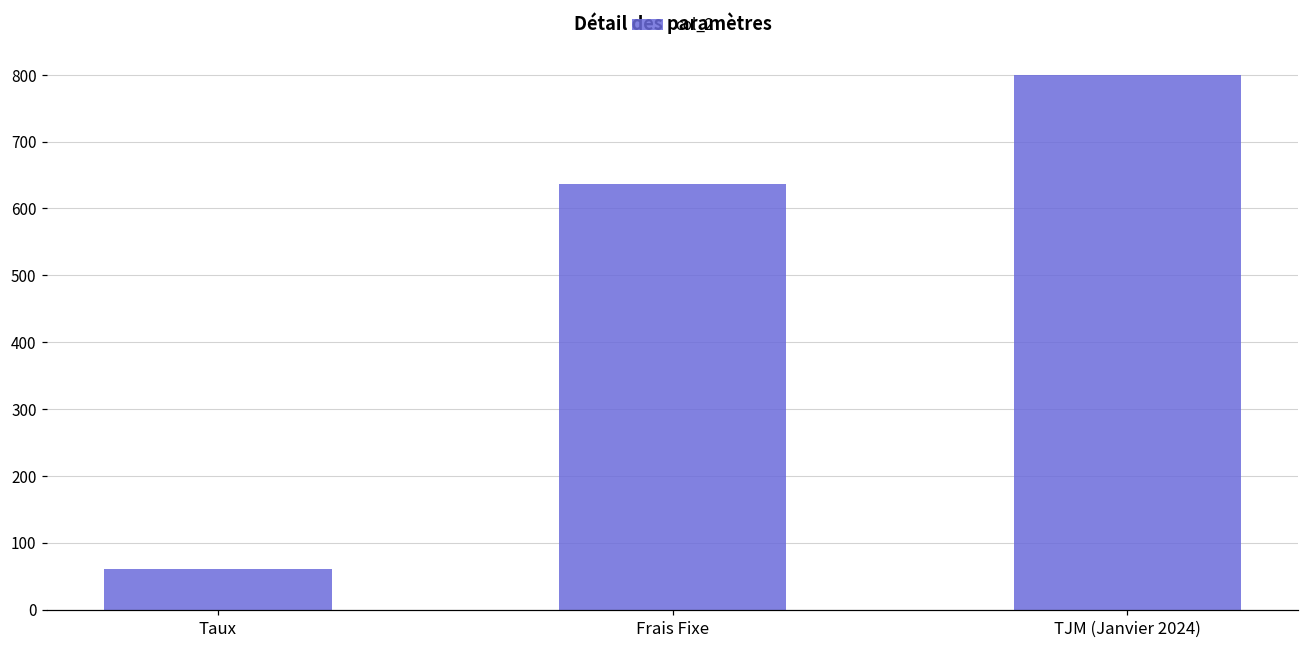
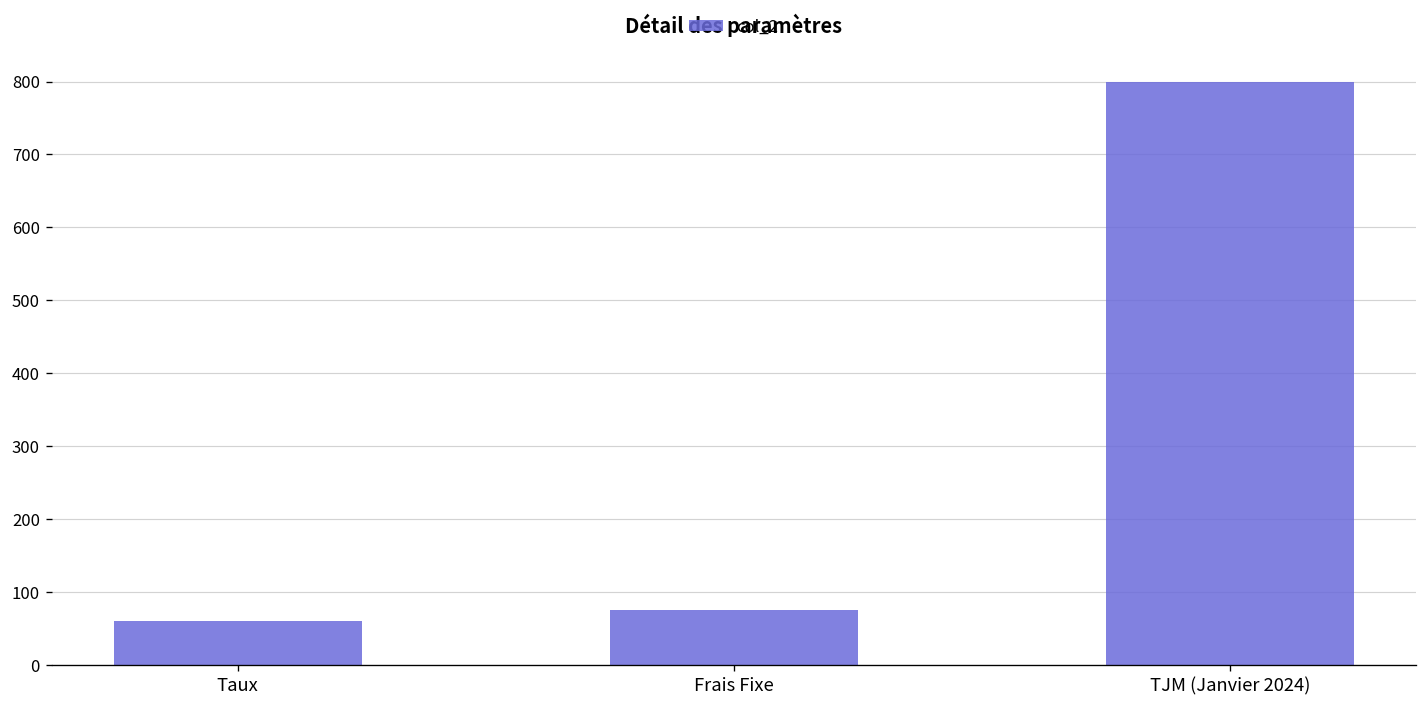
Frais Fixe: 640 -> 80
